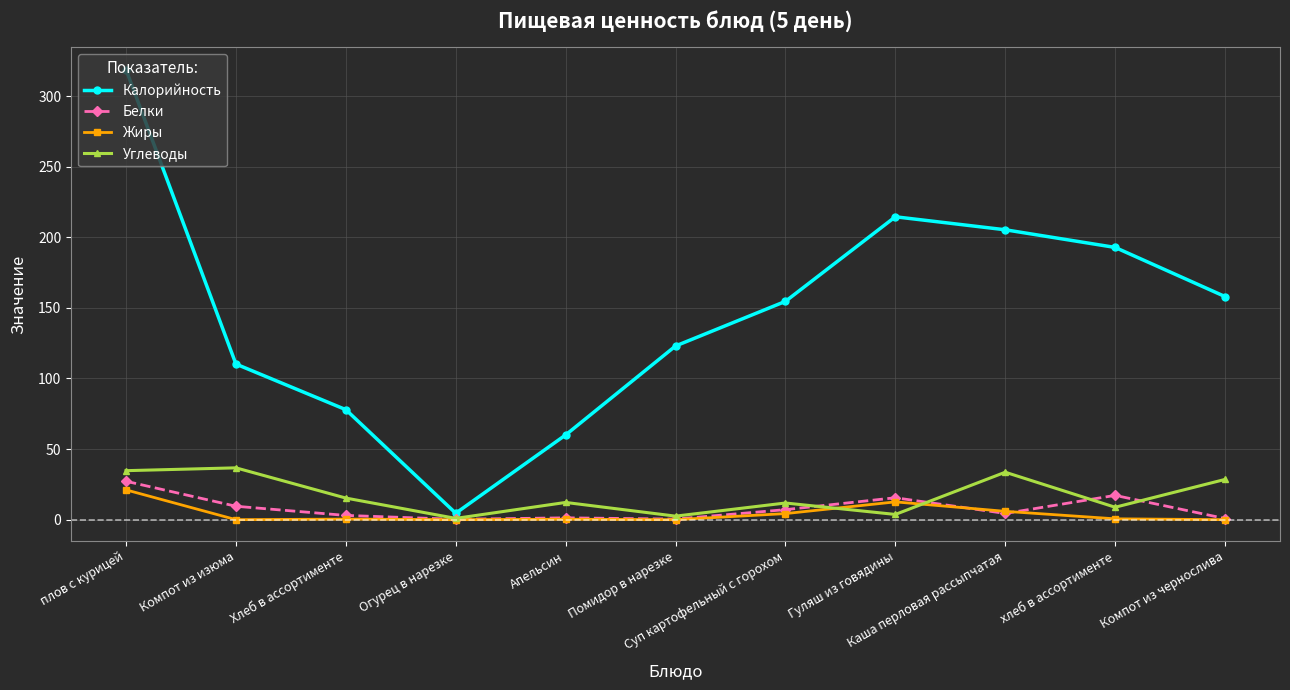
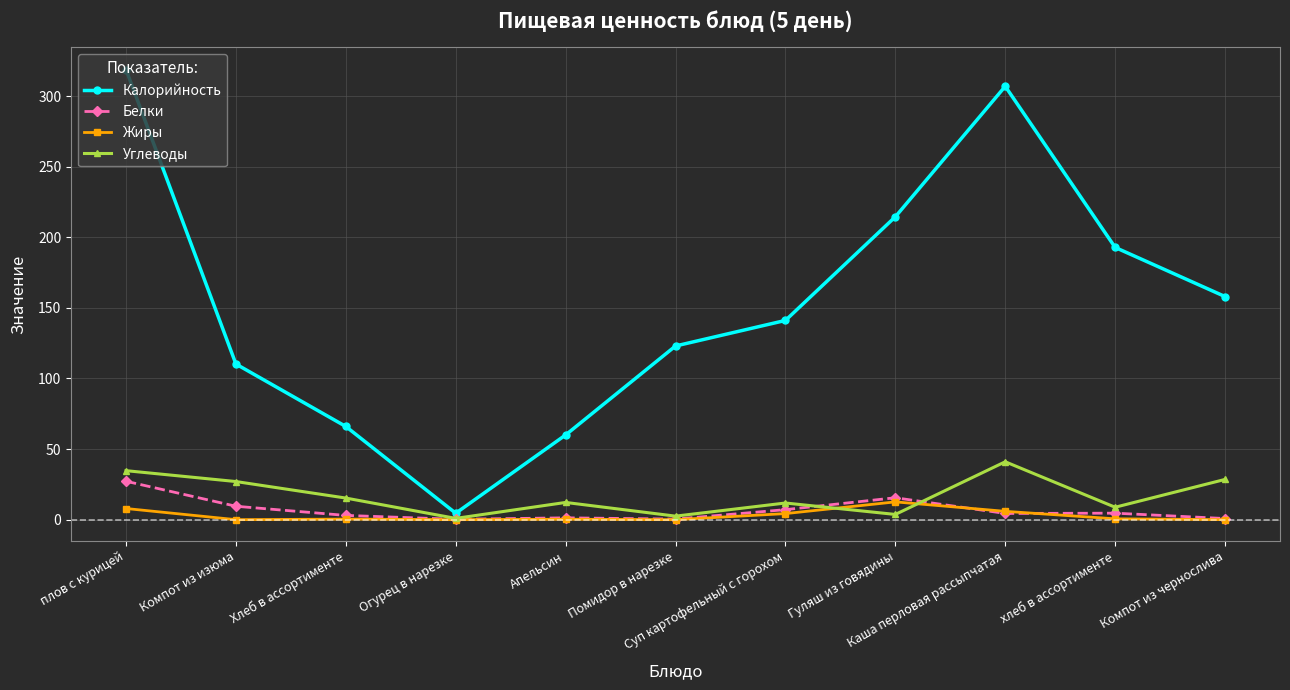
Жиры, плов с курицей: 21 -> 8
Углеводы, Компот из изюма: 37 -> 27
Калорийность, Хлеб в ассортименте: 78 -> 66
Калорийность, Суп картофельный с горохом: 155 -> 141
Калорийность, Каша перловая рассыпчатая: 205 -> 307
Углеводы, Каша перловая рассыпчатая: 34 -> 41
Белки, хлеб в ассортименте: 17 -> 5
